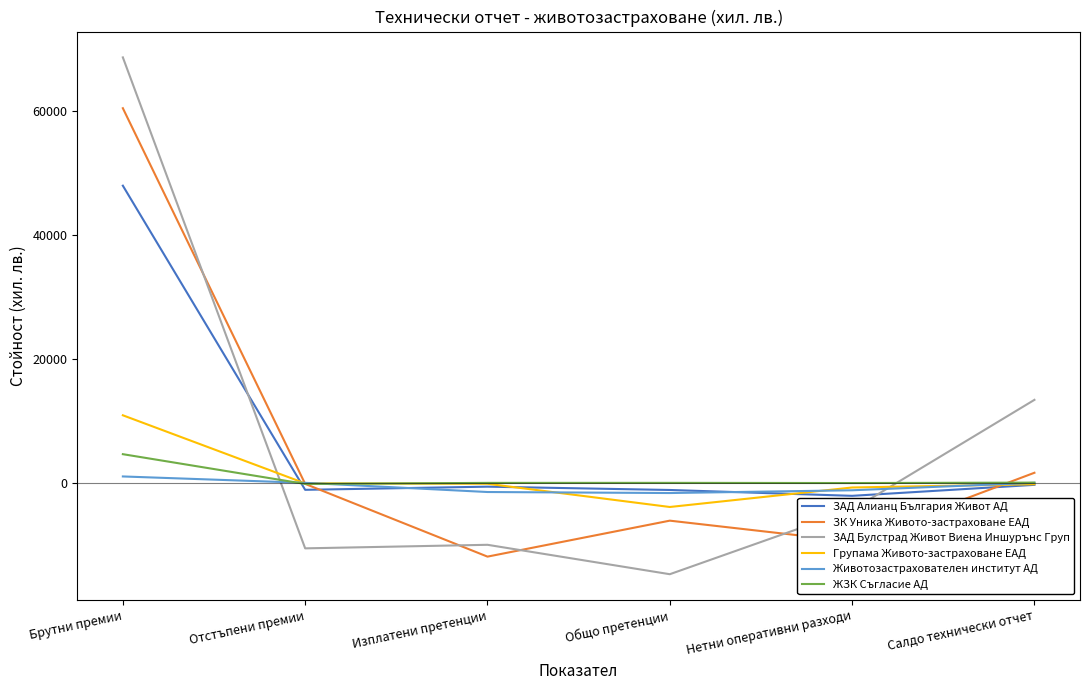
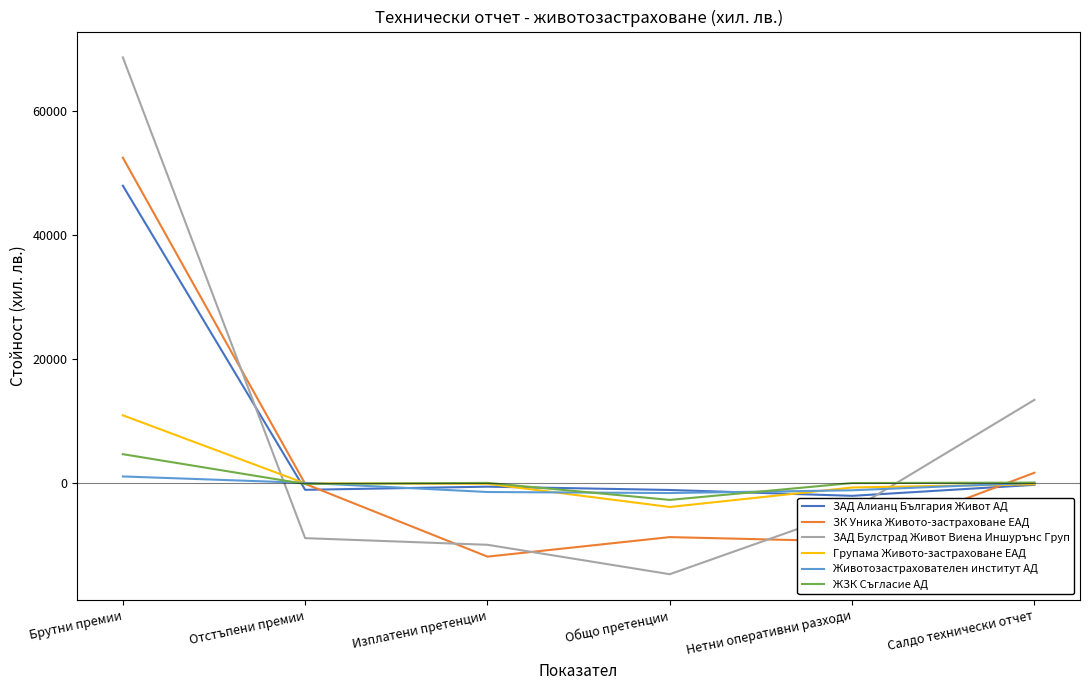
ЗК Уника Живото-застраховане ЕАД, Брутни премии: 60000 -> 52000
ЗАД Булстрад Живот Виена Иншурънс Груп, Отстъпени премии: -11000 -> -9000
ЗК Уника Живото-застраховане ЕАД, Общо претенции: -6000 -> -9000
ЖЗК Съгласие АД, Общо претенции: 0 -> -3000
